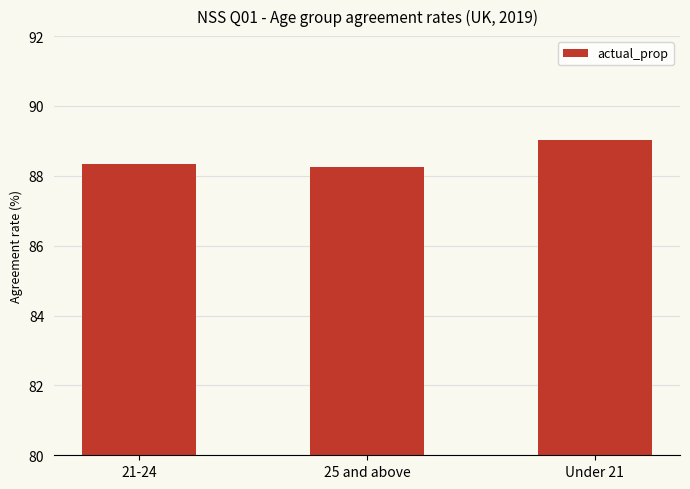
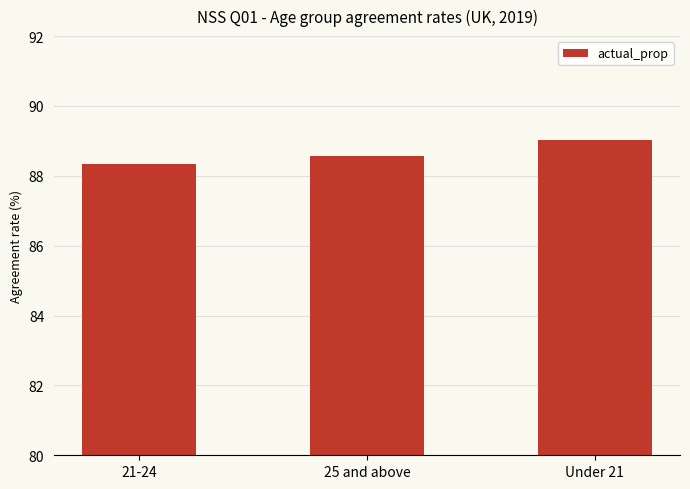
25 and above: 88.2 -> 88.6
